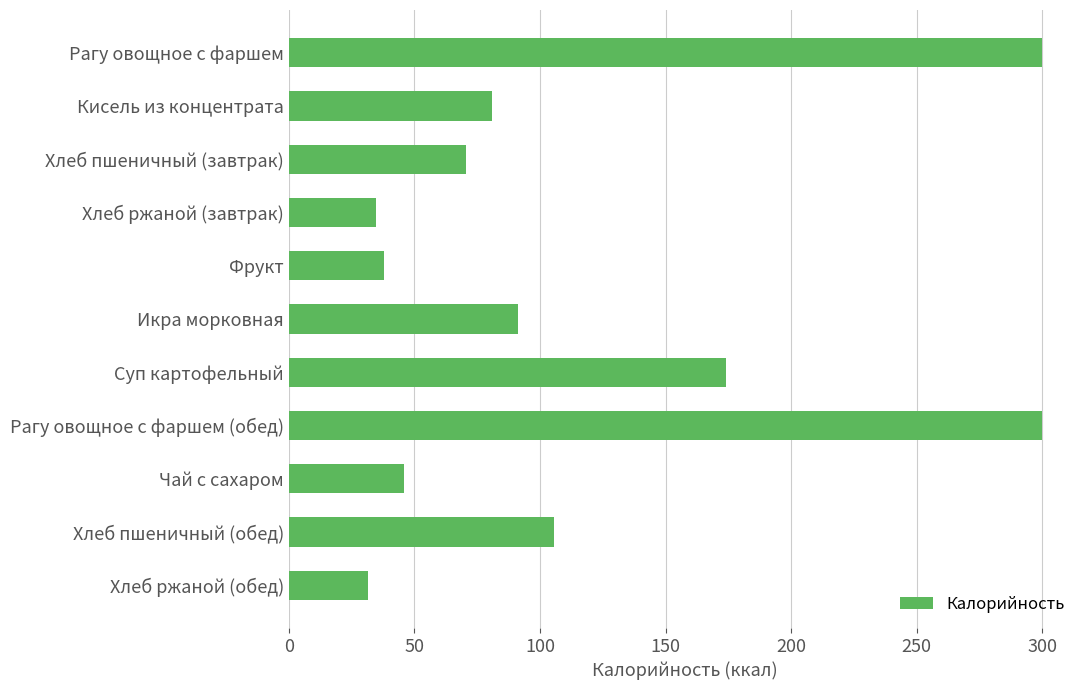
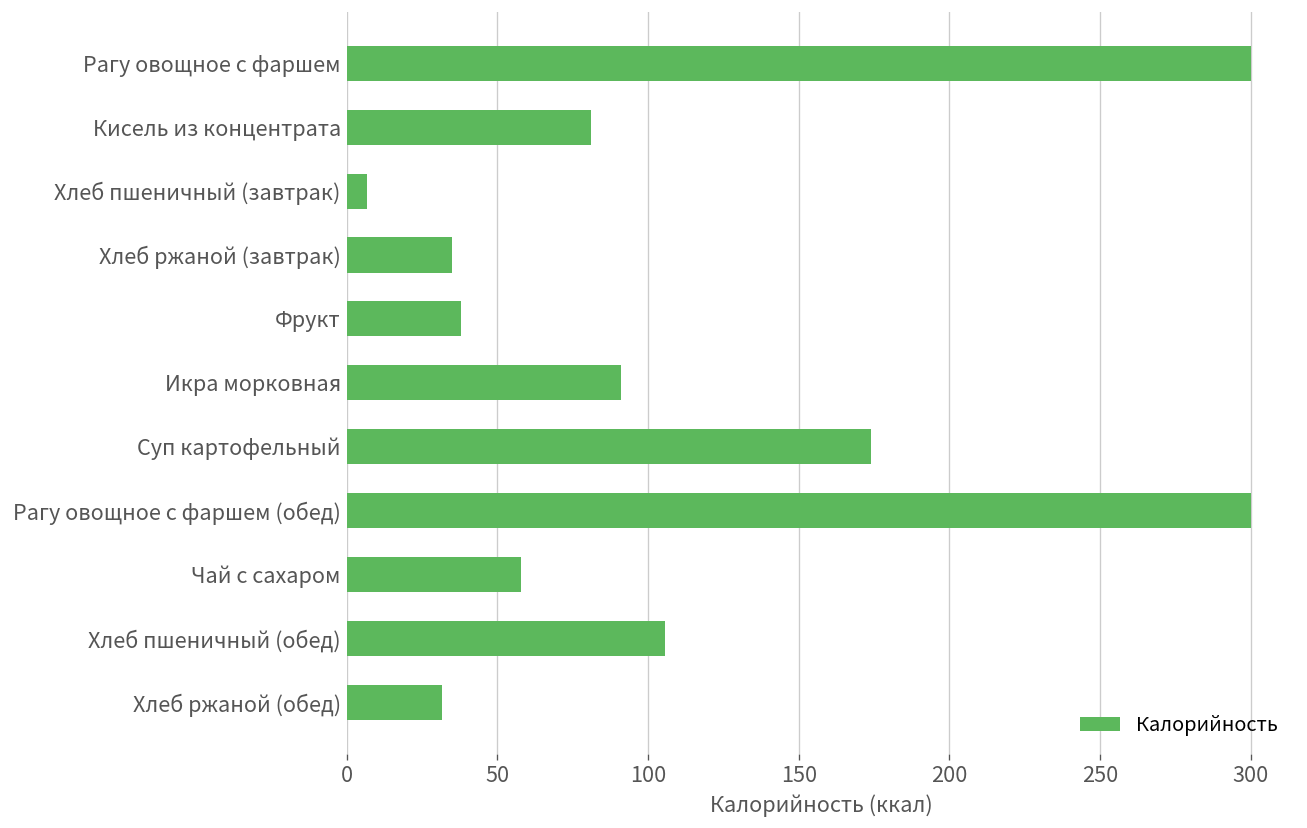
Хлеб пшеничный (завтрак): 71 -> 7
Чай с сахаром: 46 -> 58
